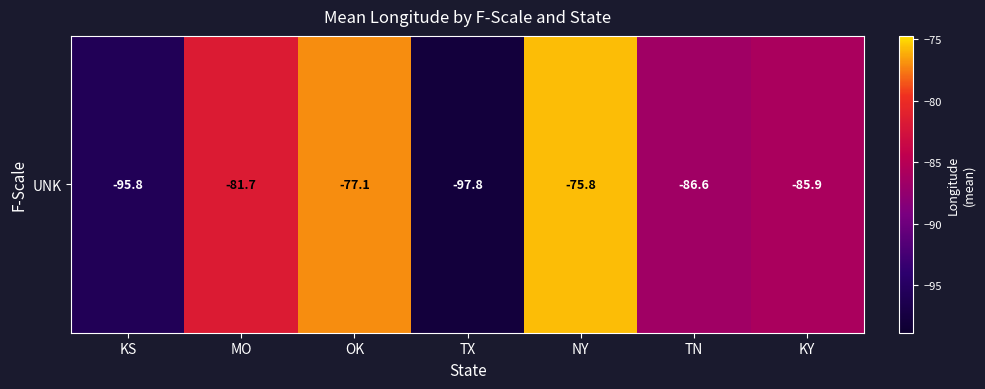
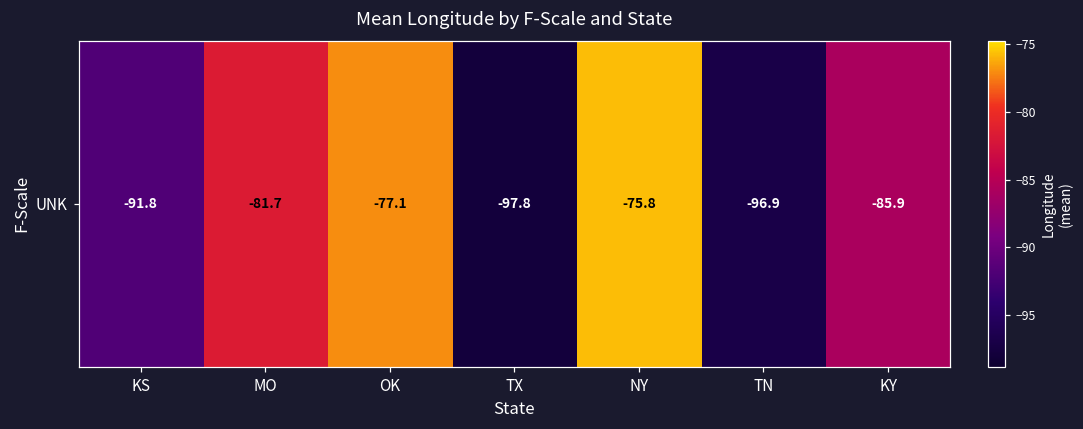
UNK, KS: -95.8 -> -91.8
UNK, TN: -86.6 -> -96.9
